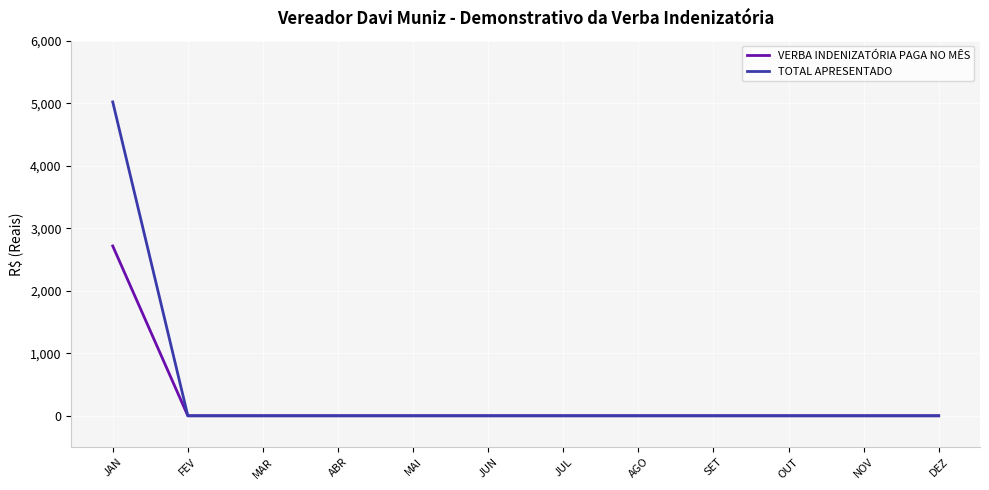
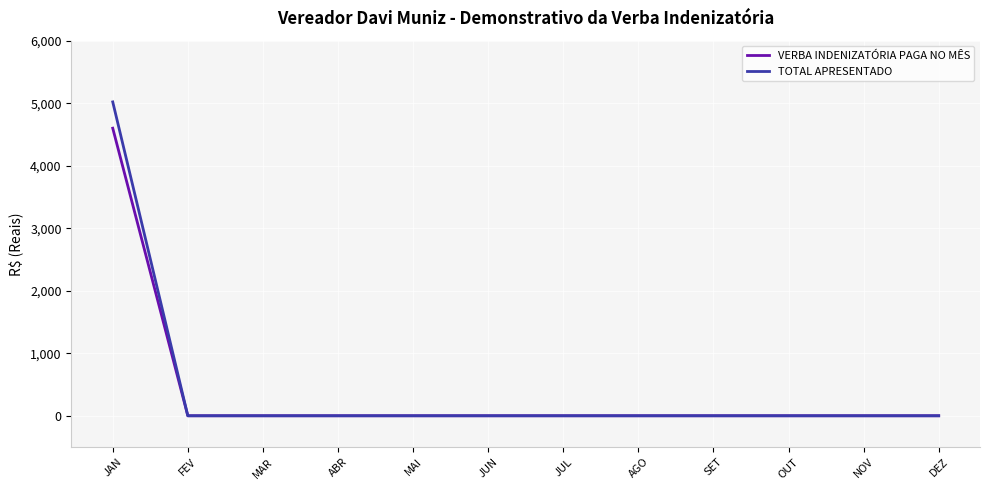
VERBA INDENIZATÓRIA PAGA NO MÊS, JAN: 2,700 -> 4,600
